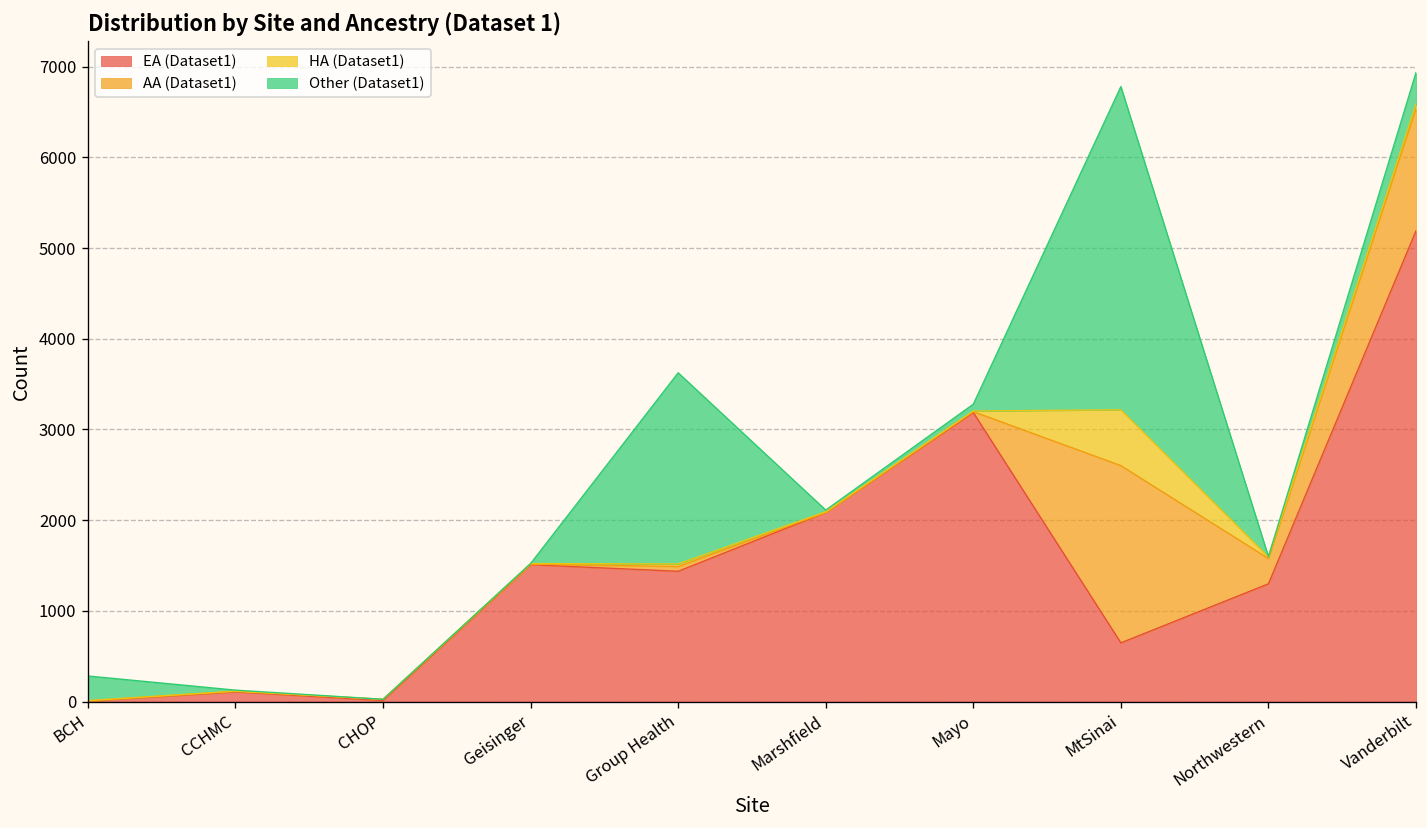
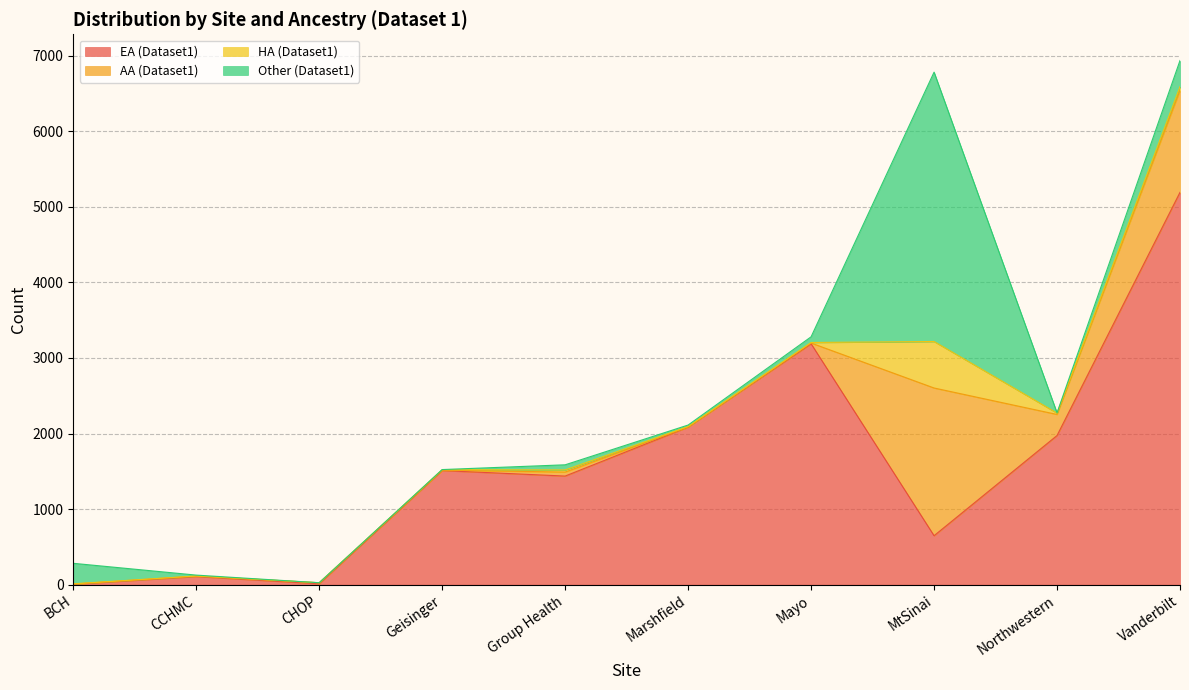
Other (Dataset1), Group Health: 2100 -> 100
EA (Dataset1), Northwestern: 1300 -> 2000
